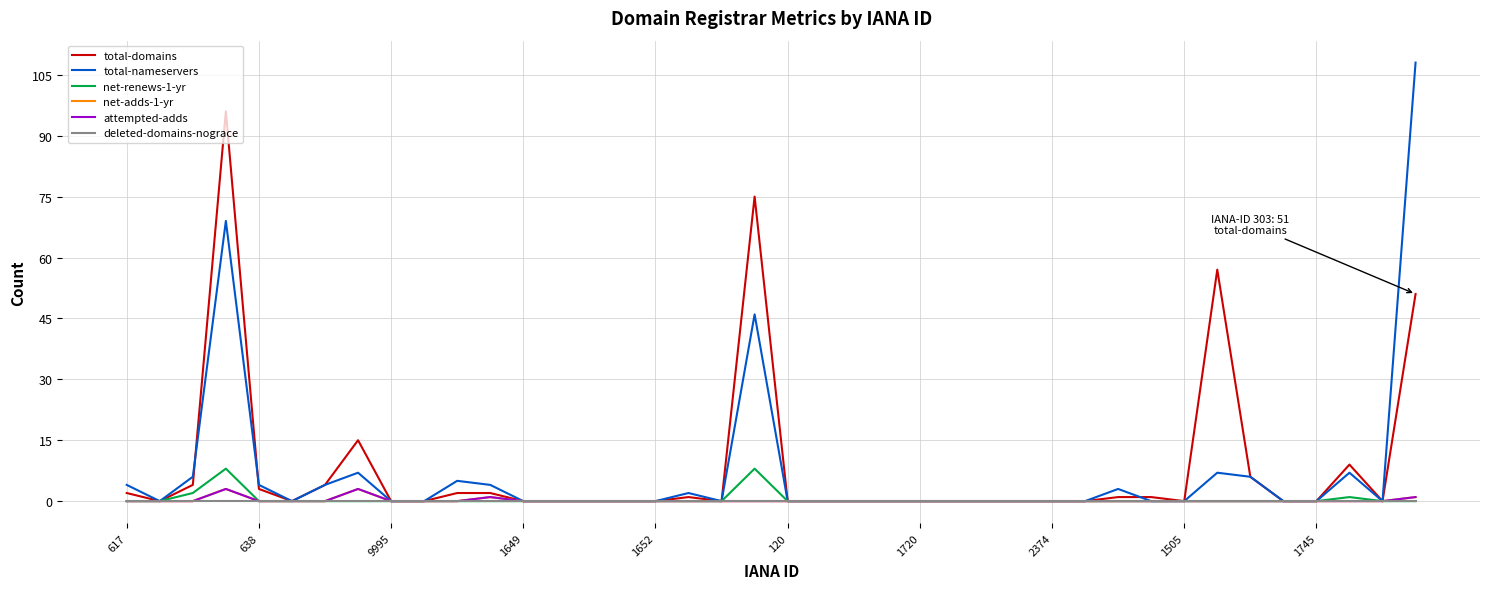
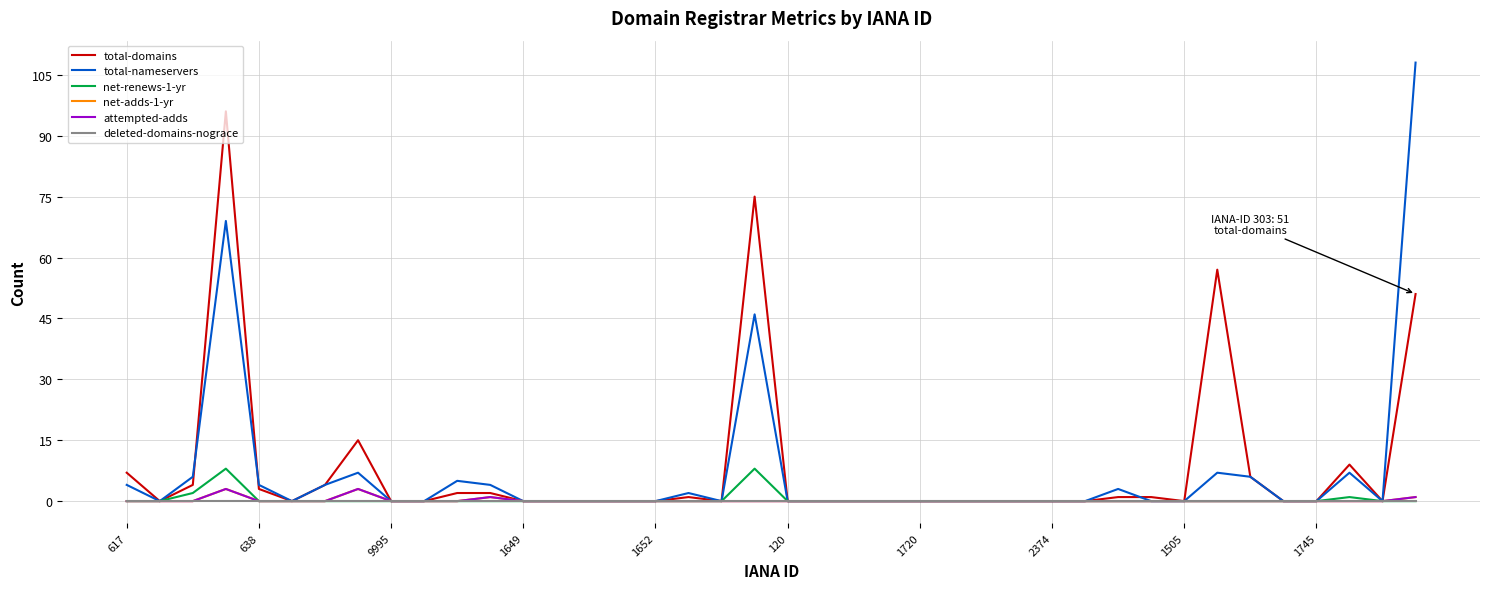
total-domains, 617: 2 -> 7
